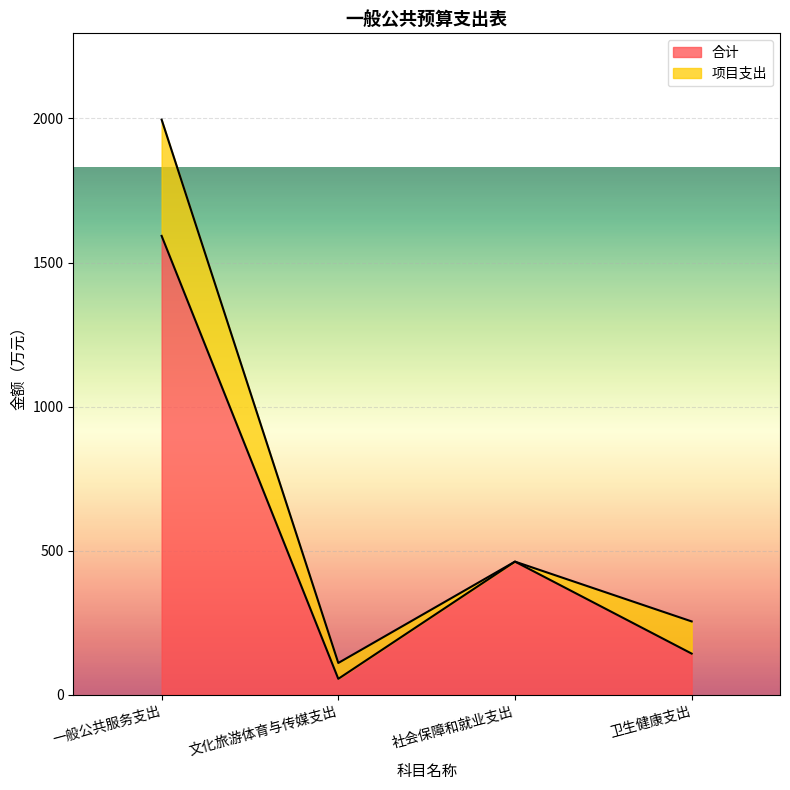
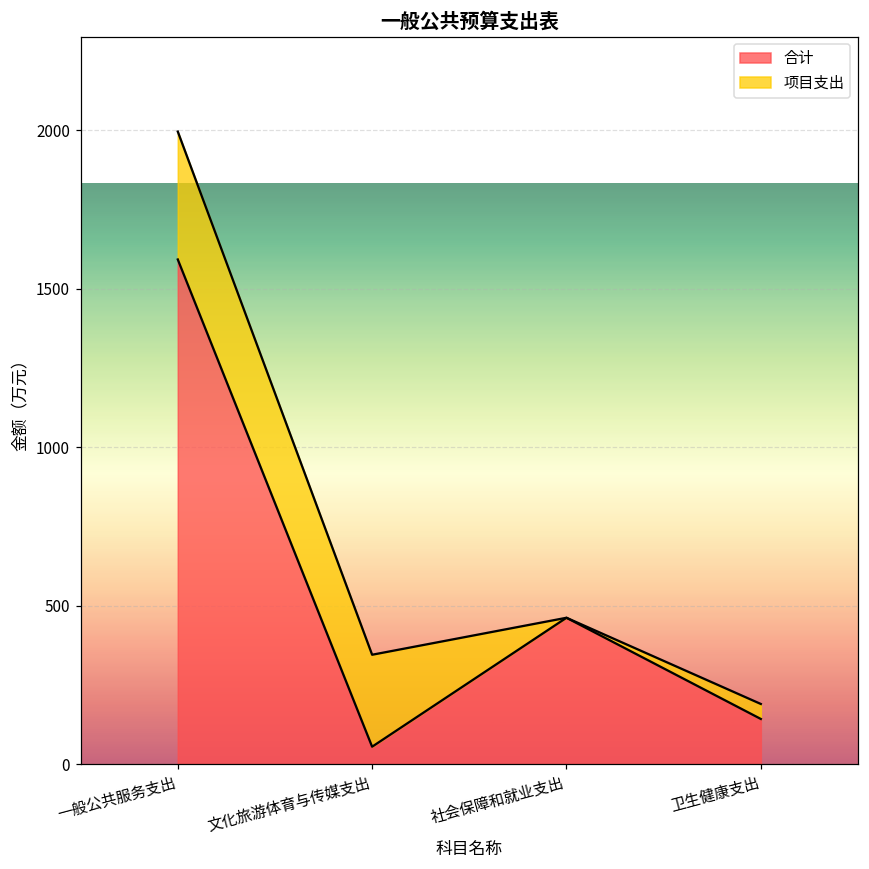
项目支出, 文化旅游体育与传媒支出: 60 -> 290
项目支出, 卫生健康支出: 110 -> 50
